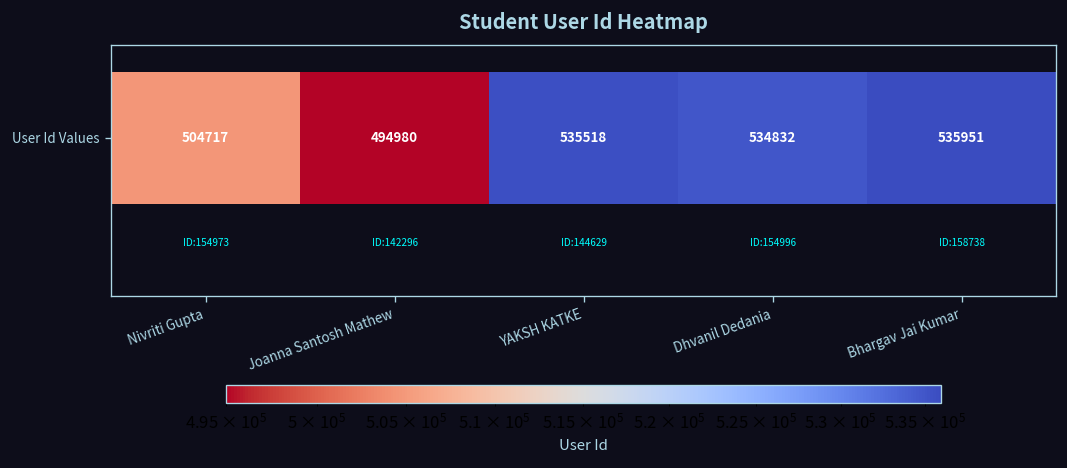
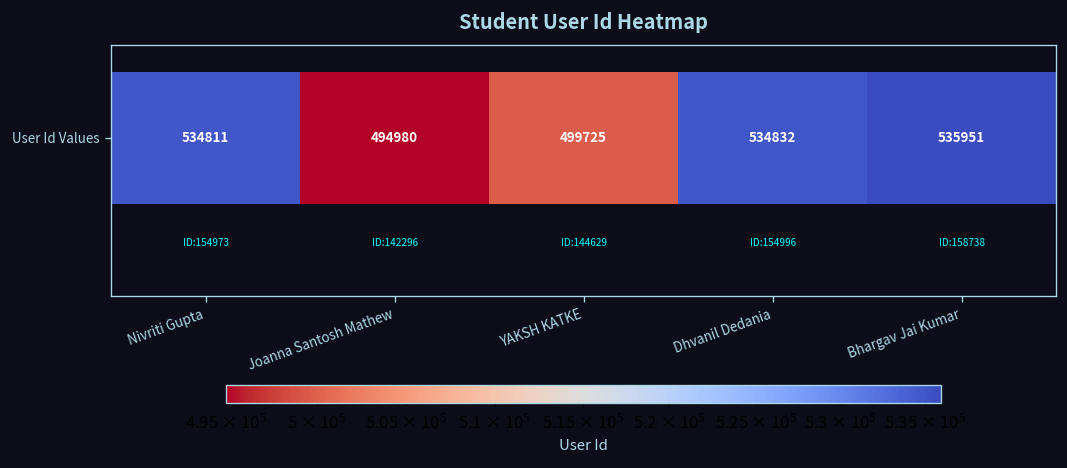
User Id Values, Nivriti Gupta: 504717 -> 534811
User Id Values, YAKSH KATKE: 535518 -> 499725
